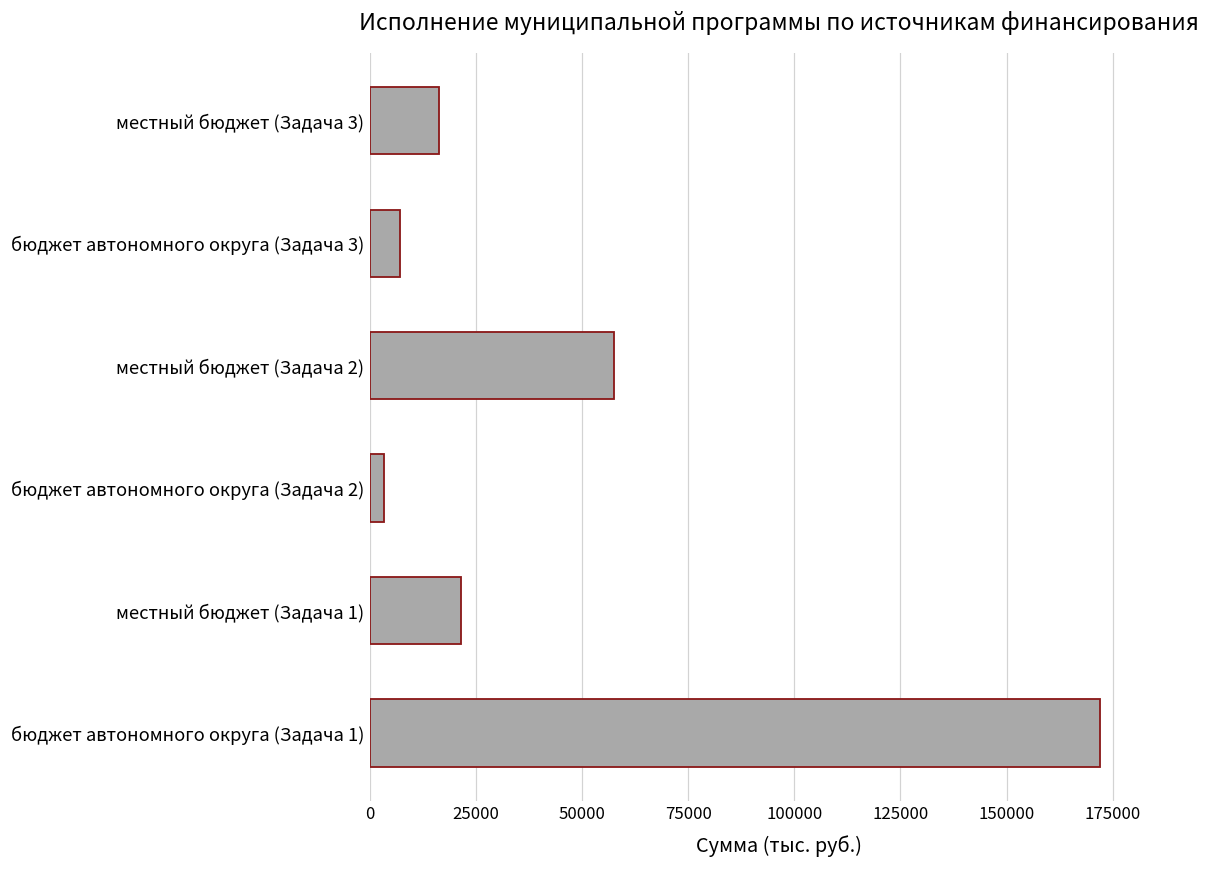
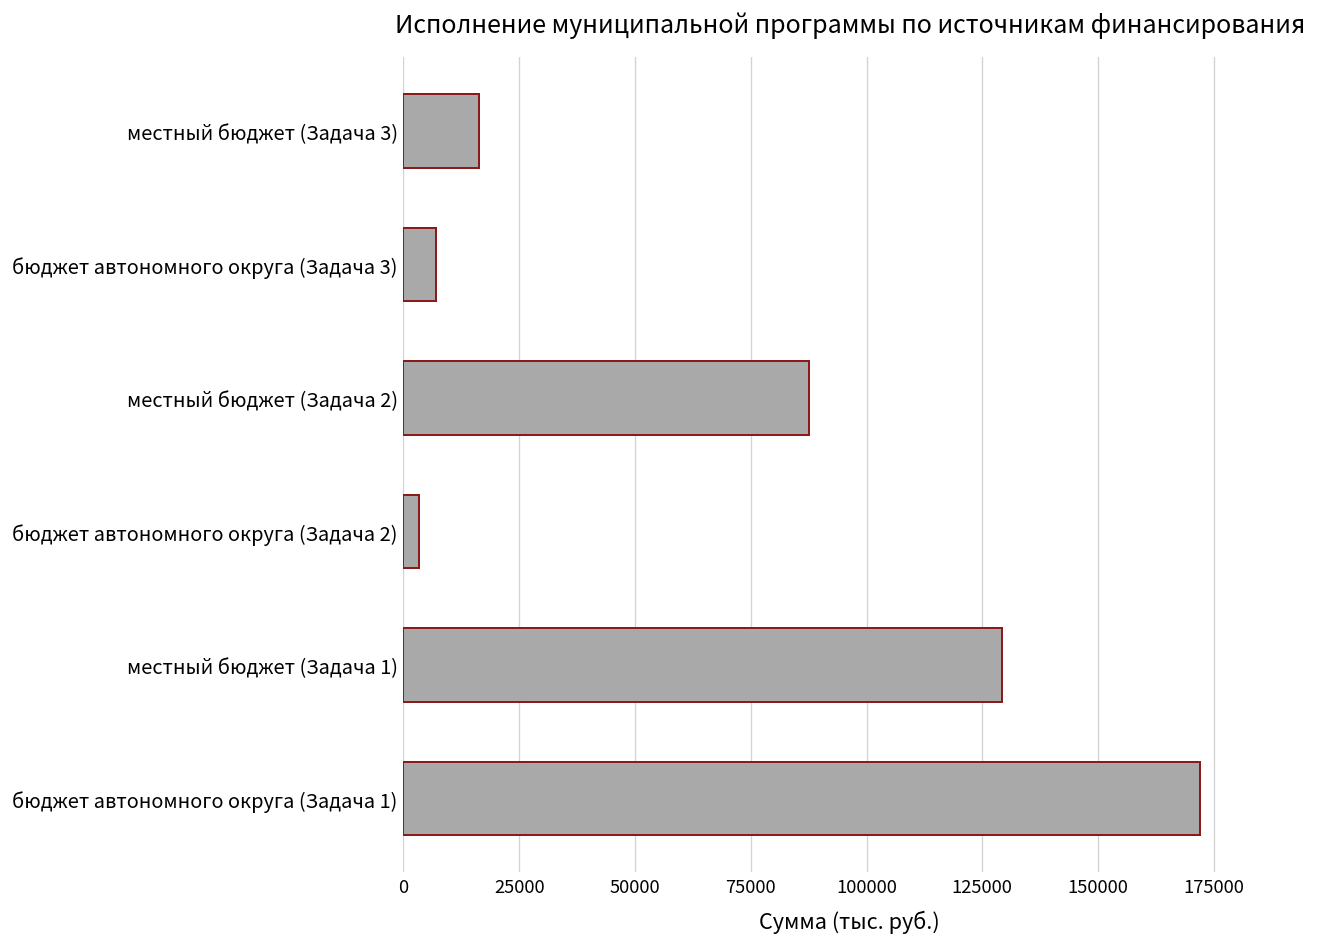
местный бюджет (Задача 2): 57000 -> 87000
местный бюджет (Задача 1): 22000 -> 129000
